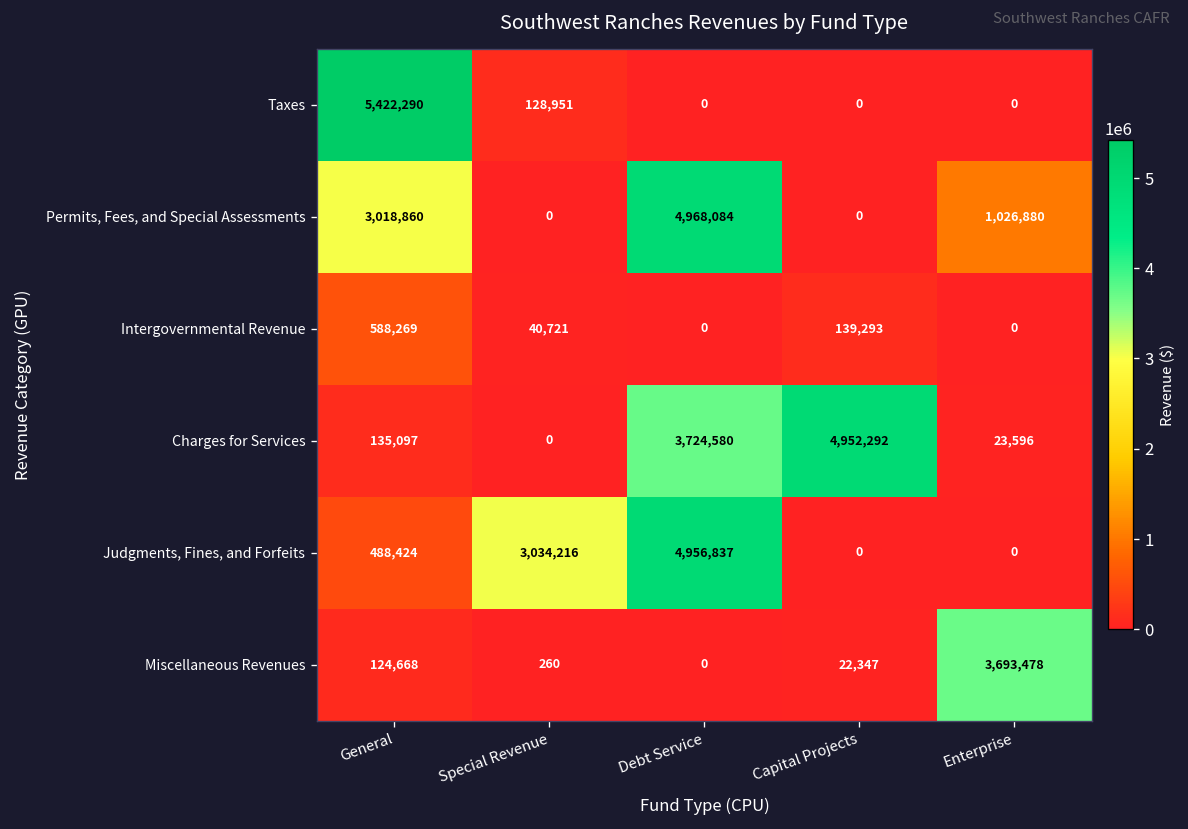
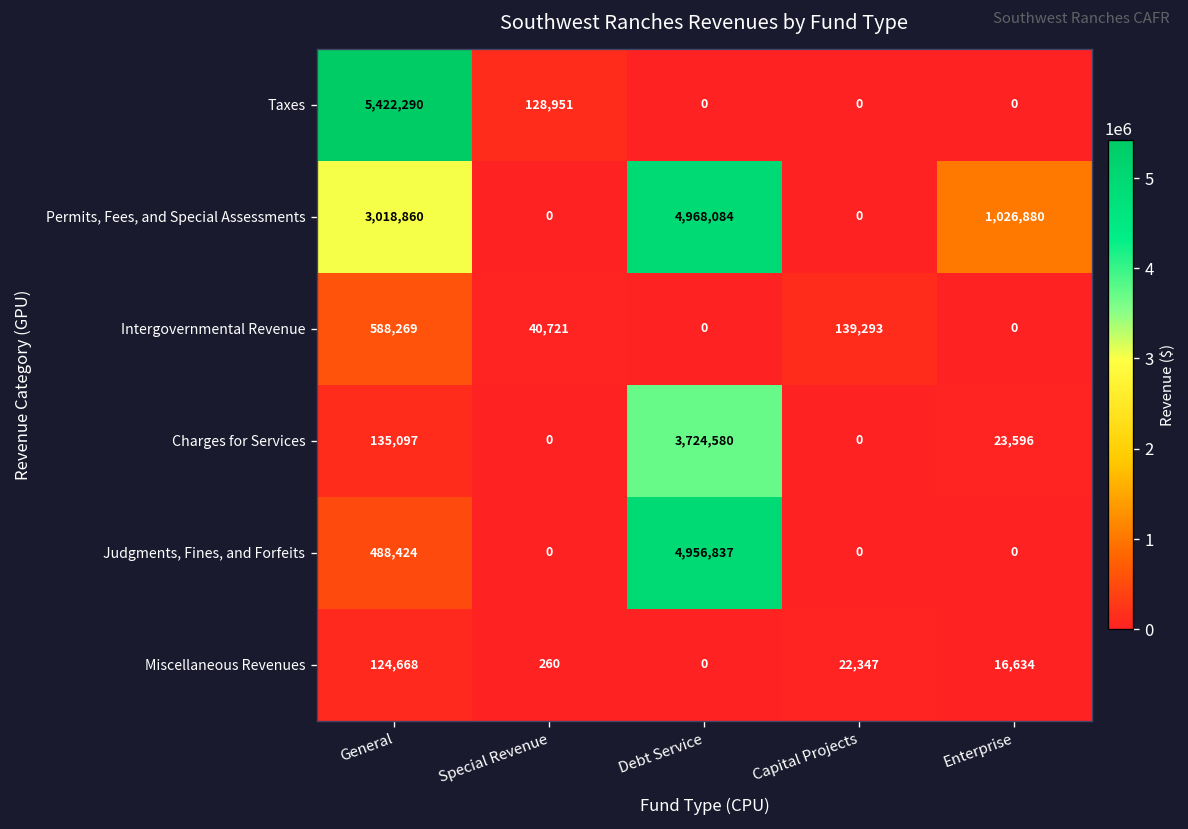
Charges for Services, Capital Projects: 4,952,292 -> 0
Judgments, Fines, and Forfeits, Special Revenue: 3,034,216 -> 0
Miscellaneous Revenues, Enterprise: 3,693,478 -> 16,634
